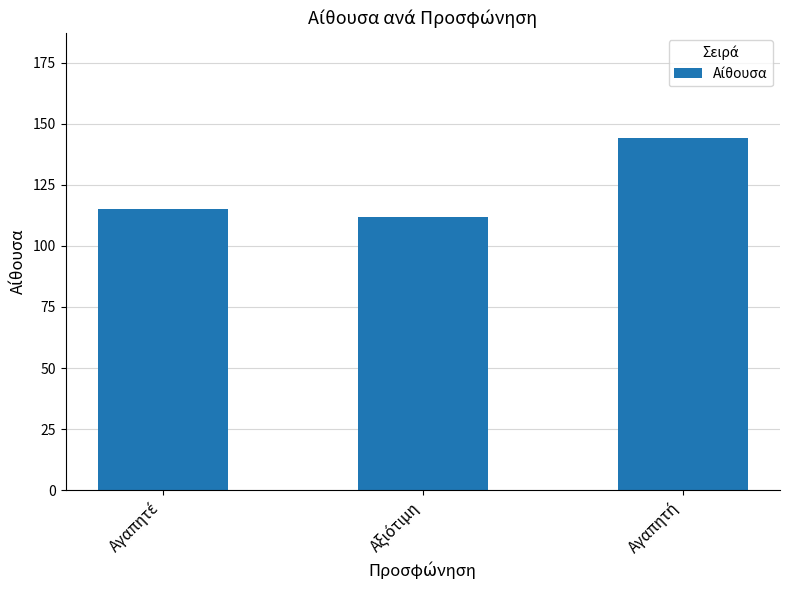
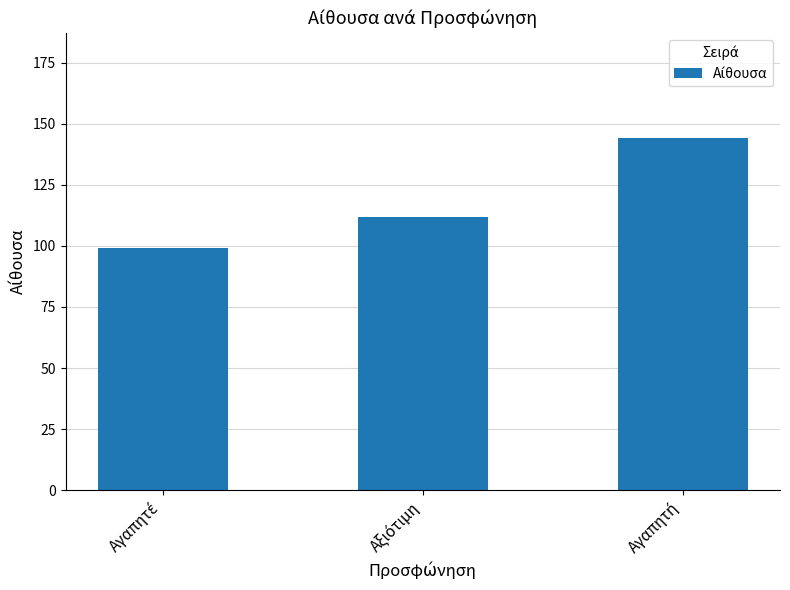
Αγαπητέ: 115 -> 99
